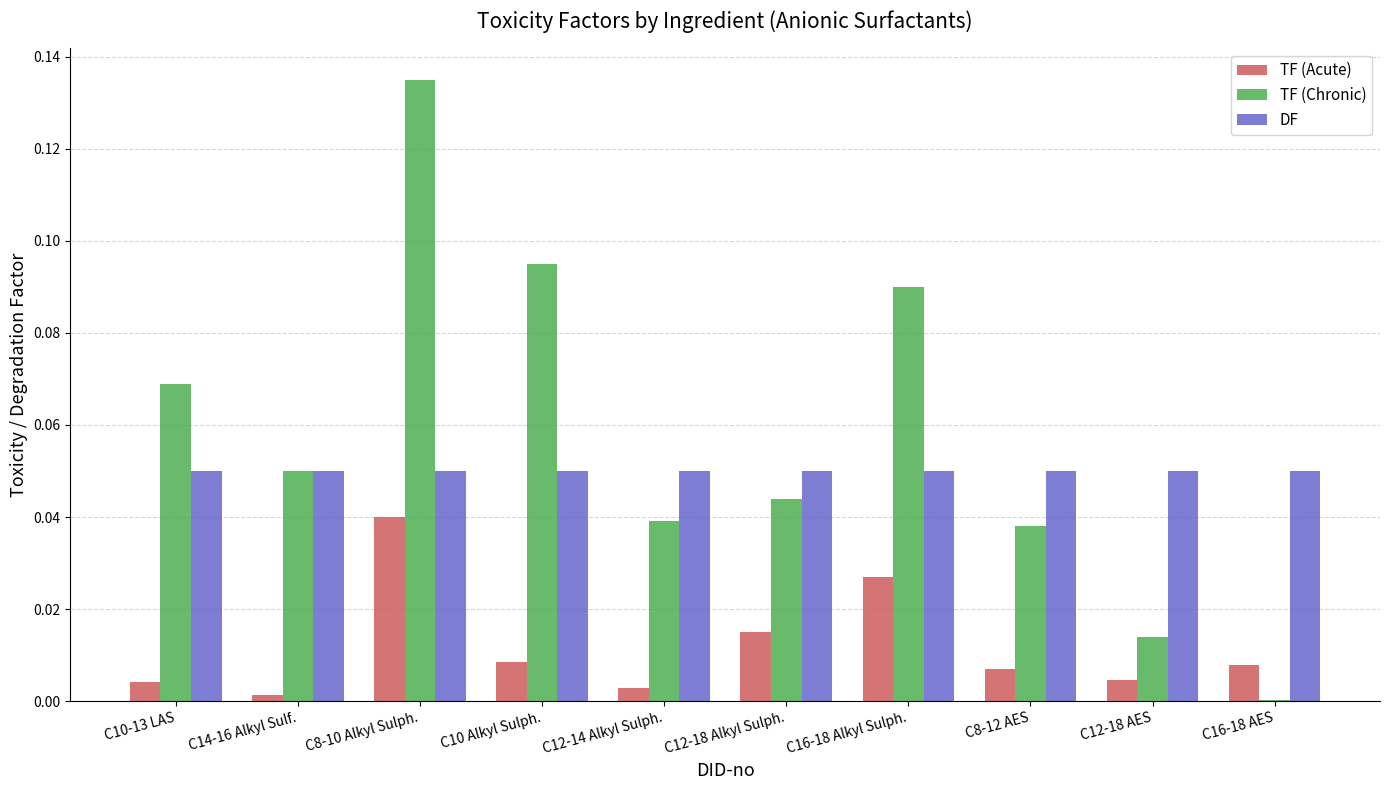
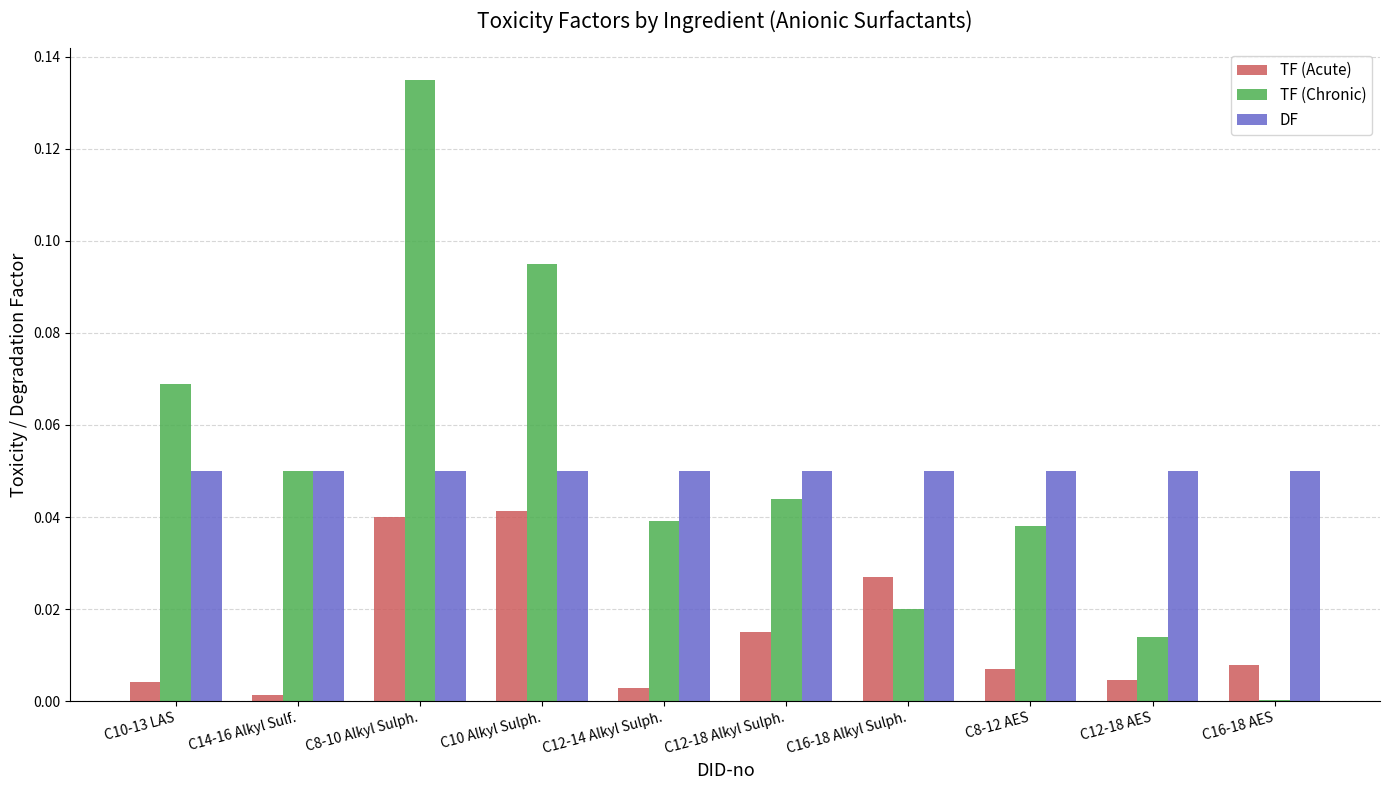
TF (Acute), C10 Alkyl Sulph.: 0.009 -> 0.041
TF (Chronic), C16-18 Alkyl Sulph.: 0.09 -> 0.02
